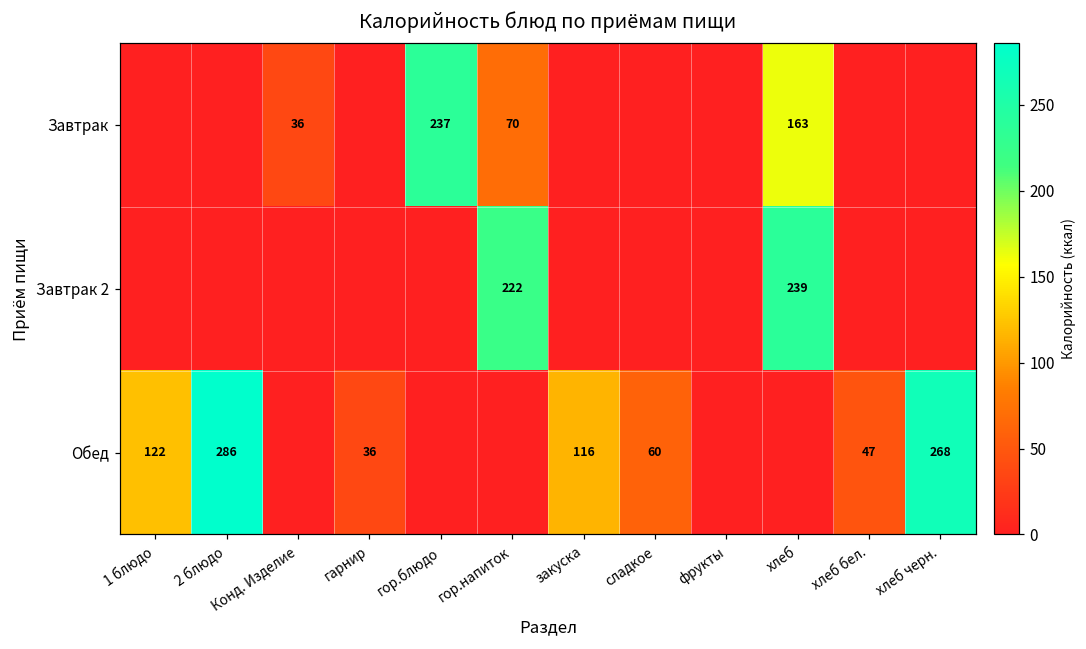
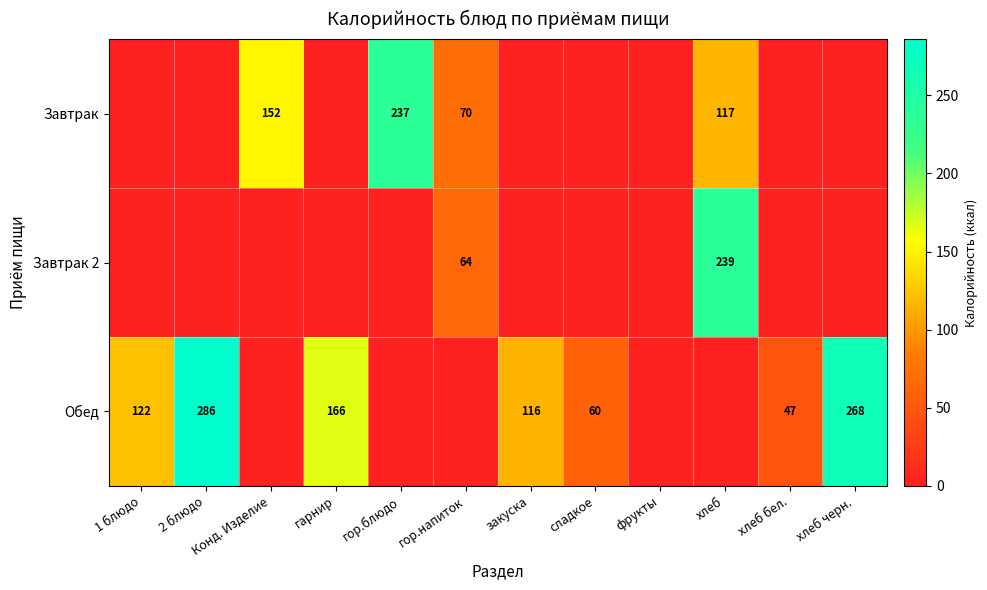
Завтрак, Конд. Изделие: 36 -> 152
Завтрак, хлеб: 163 -> 117
Завтрак 2, гор.напиток: 222 -> 64
Обед, гарнир: 36 -> 166
